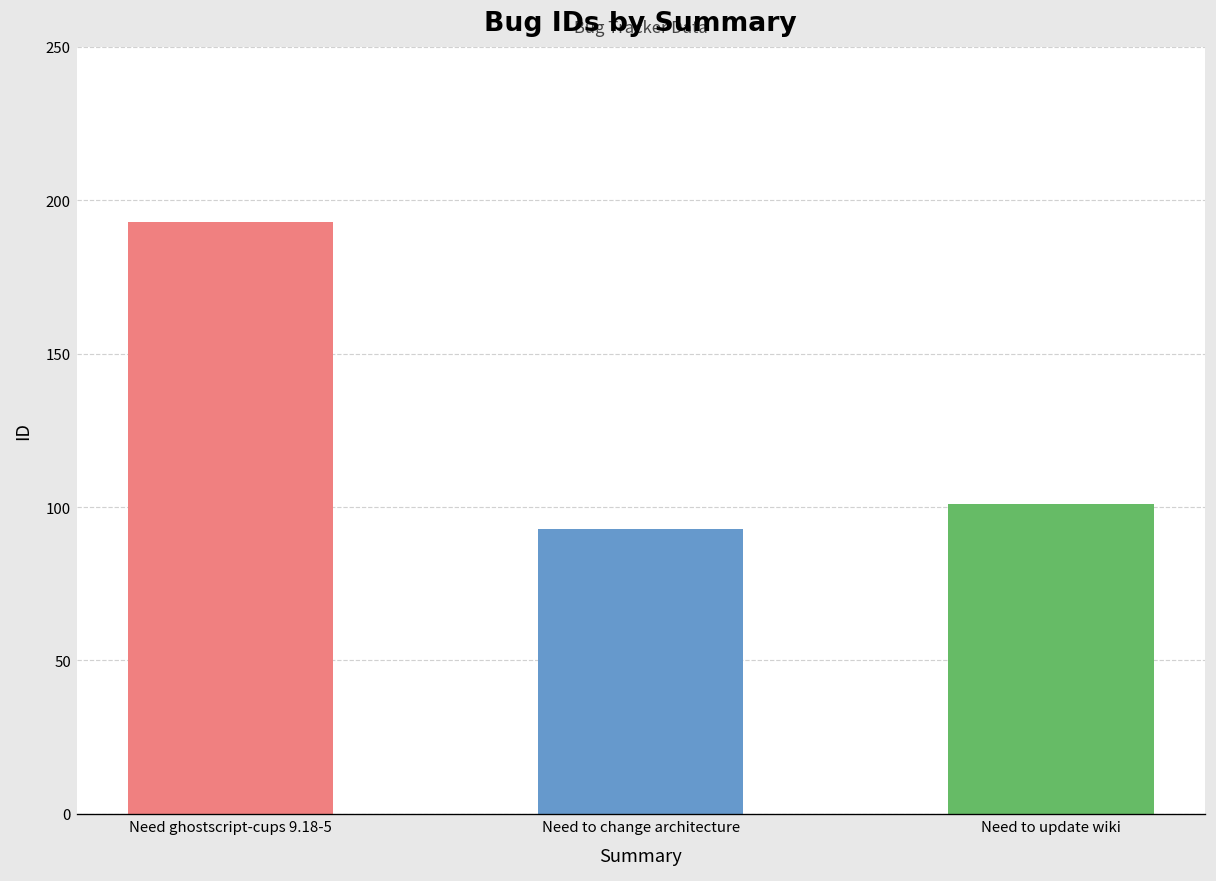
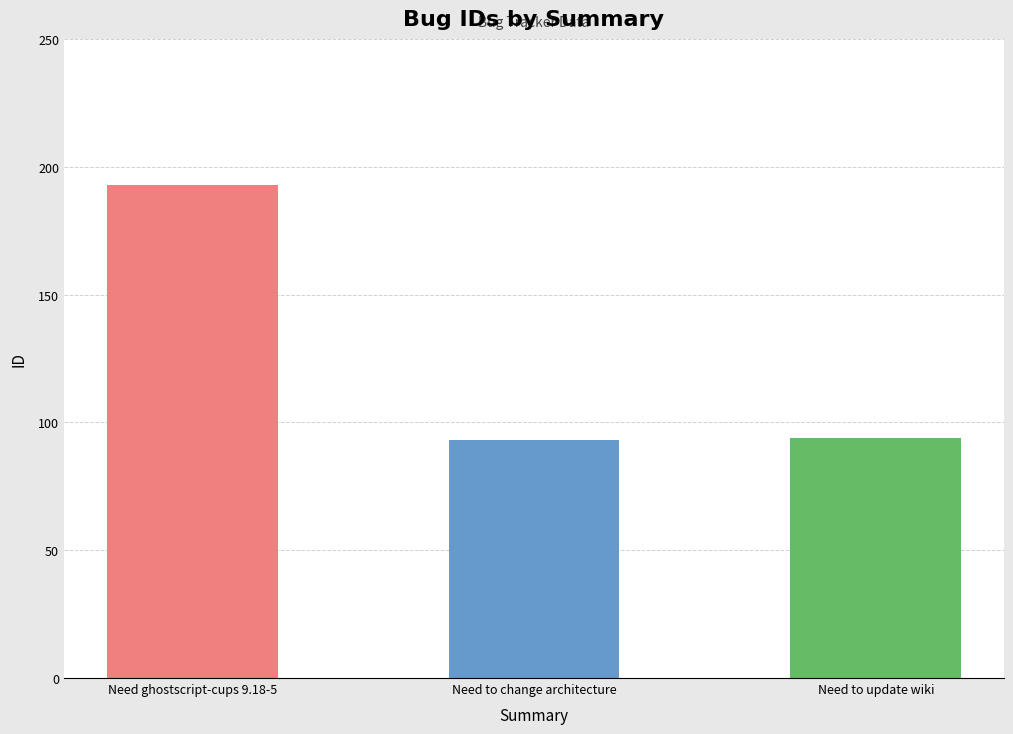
Need to update wiki: 101 -> 94
